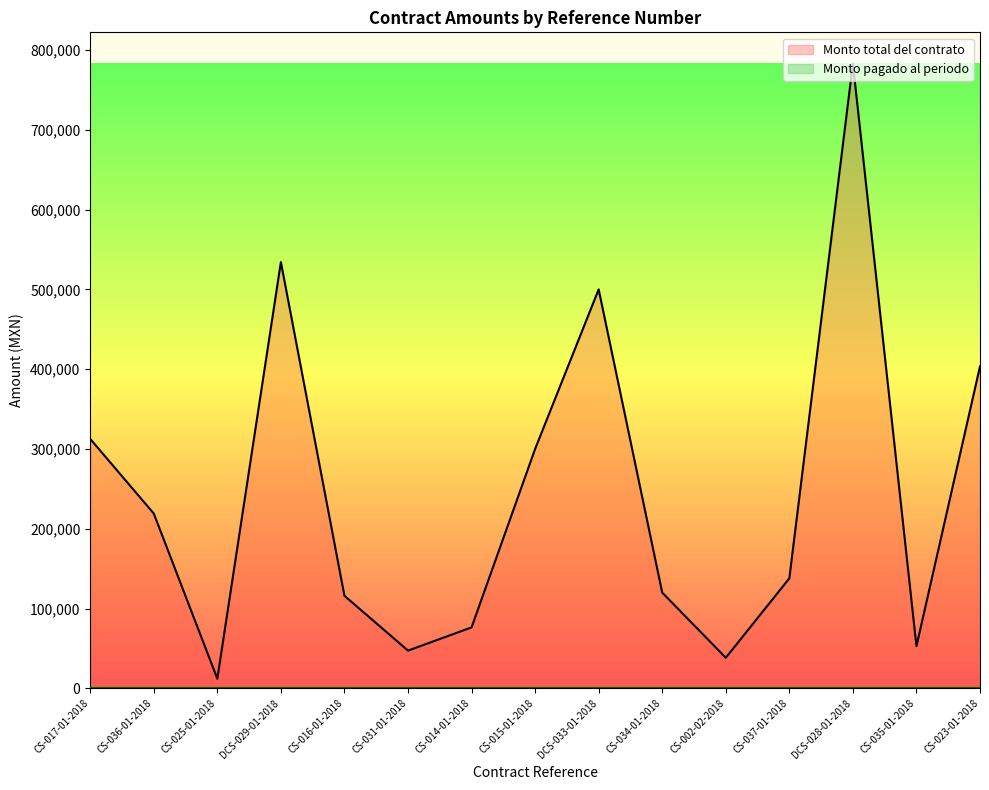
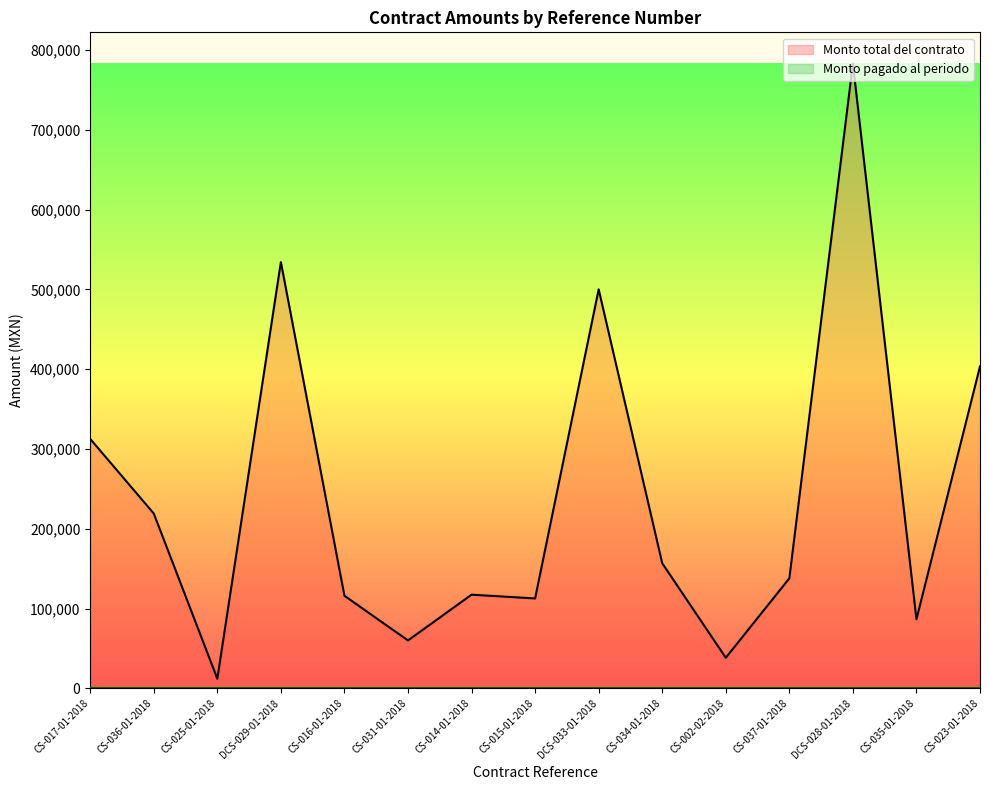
Monto total del contrato, CS-031-01-2018: 50,000 -> 60,000
Monto total del contrato, CS-014-01-2018: 80,000 -> 120,000
Monto total del contrato, CS-015-01-2018: 300,000 -> 110,000
Monto total del contrato, CS-034-01-2018: 120,000 -> 160,000
Monto total del contrato, CS-035-01-2018: 50,000 -> 90,000
